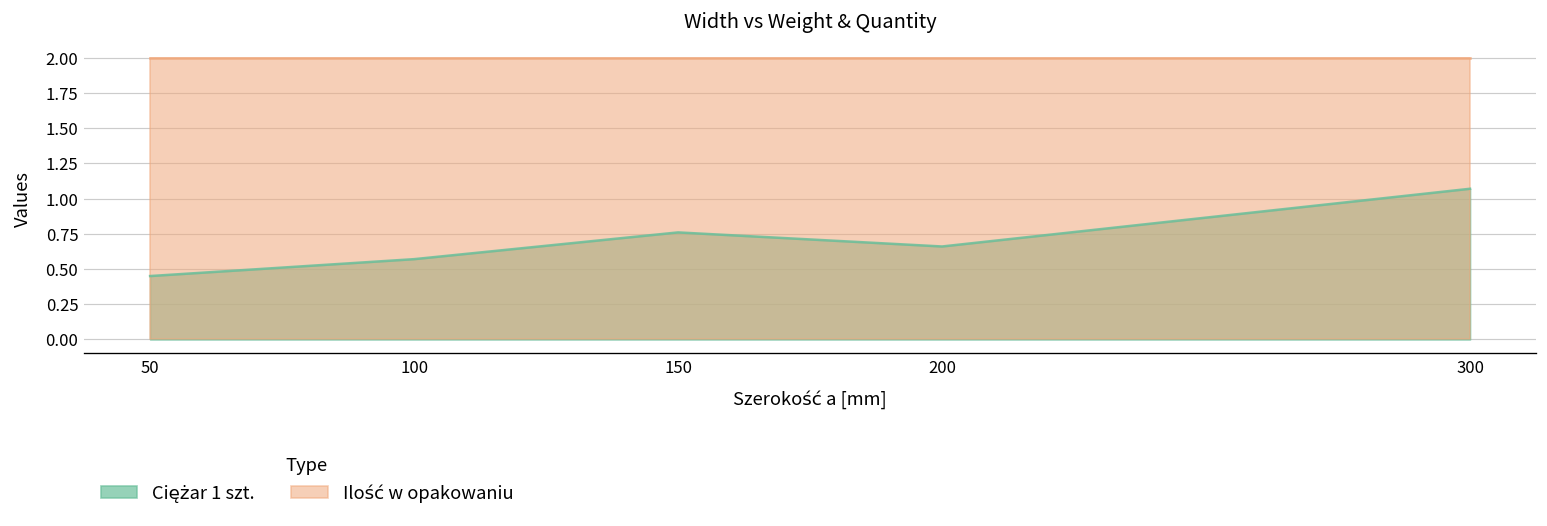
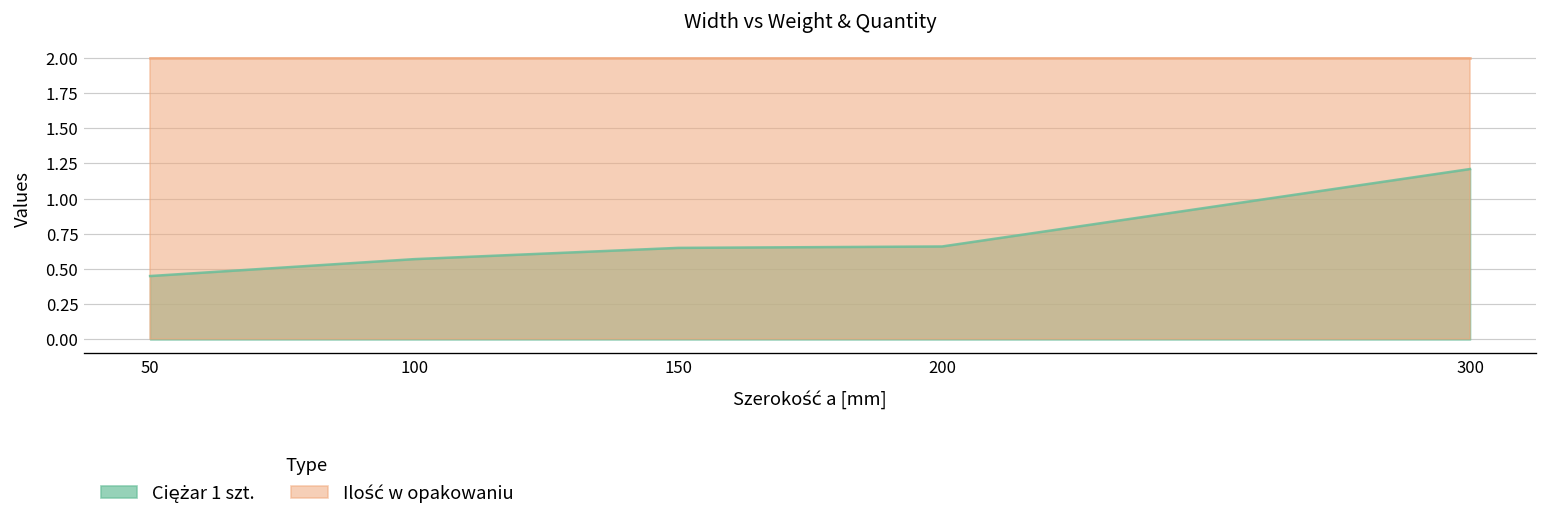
Ciężar 1 szt., 150: 0.76 -> 0.65
Ciężar 1 szt., 300: 1.07 -> 1.21
